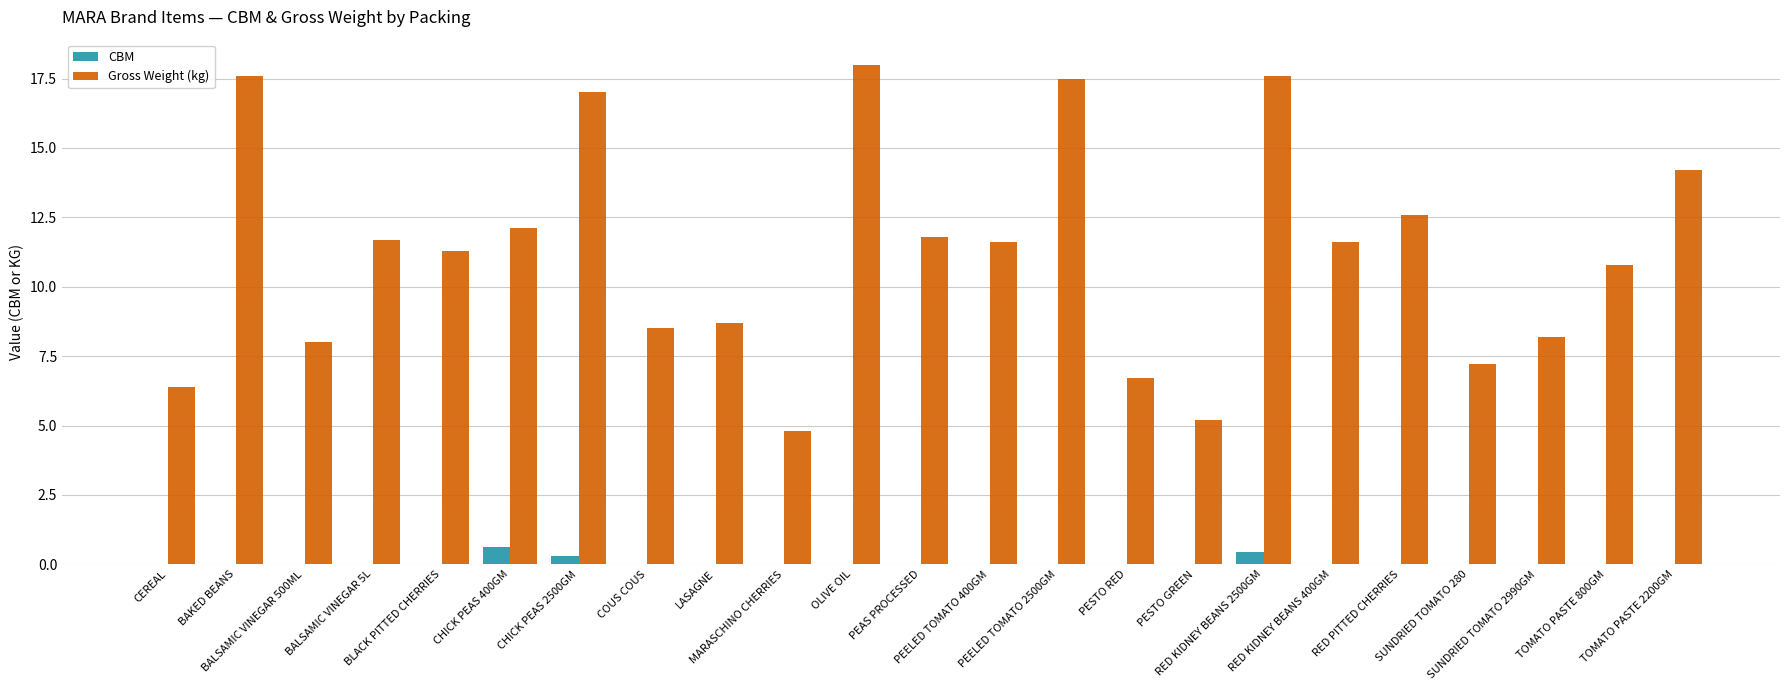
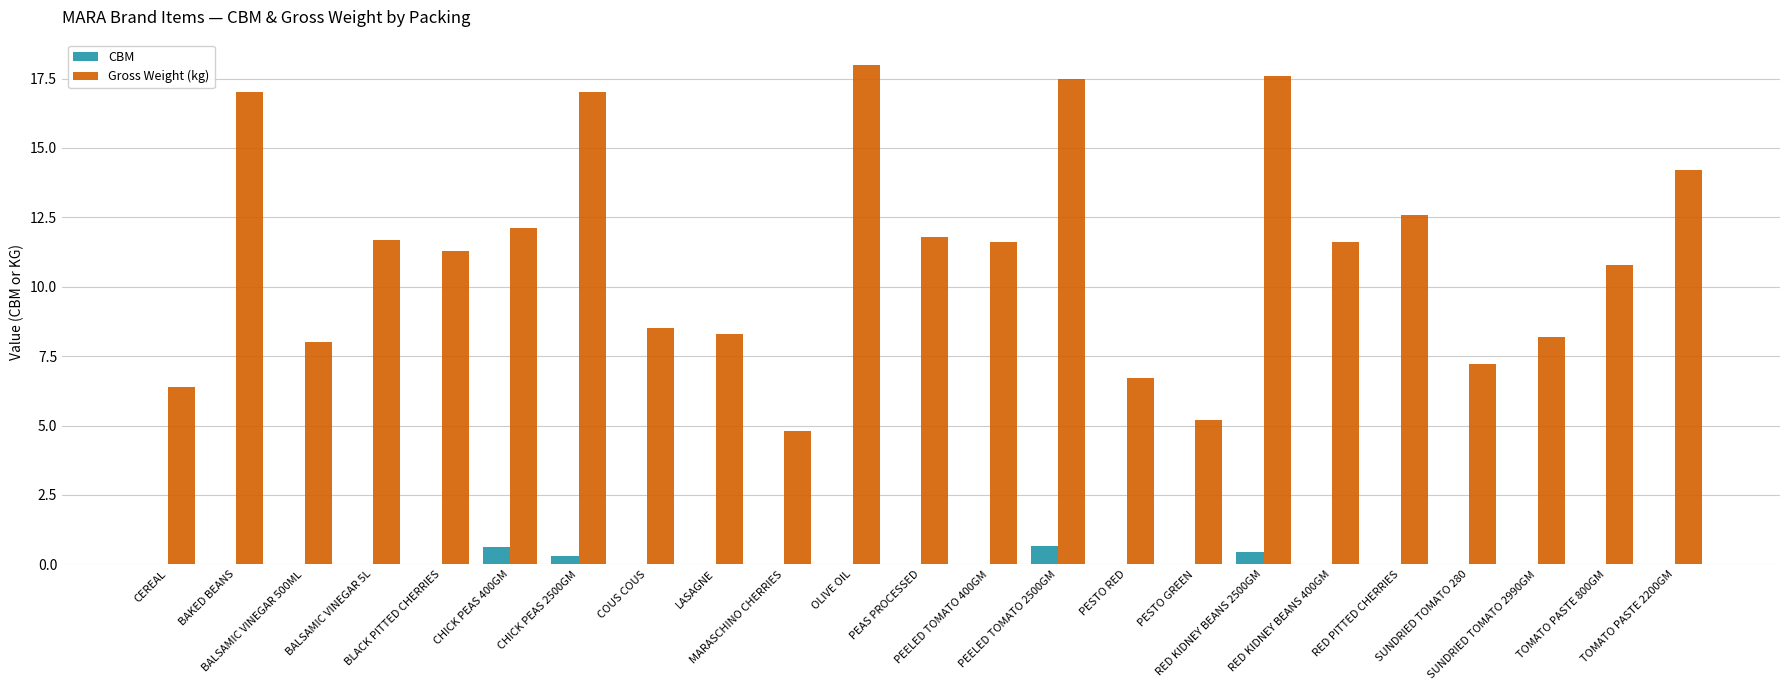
Gross Weight (kg), BAKED BEANS: 17.6 -> 17.0
Gross Weight (kg), LASAGNE: 8.7 -> 8.3
CBM, PEELED TOMATO 2500GM: 0.0 -> 0.7
